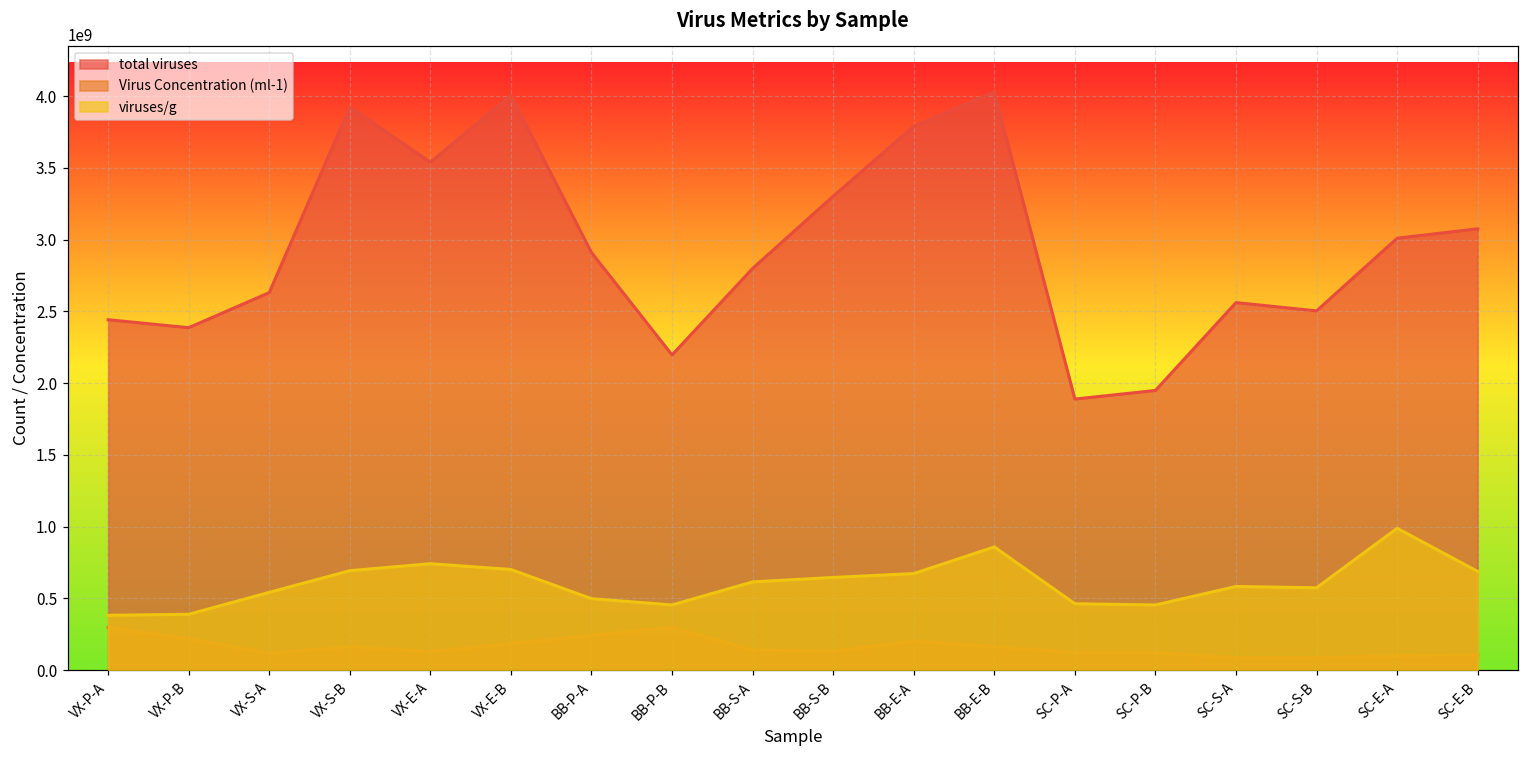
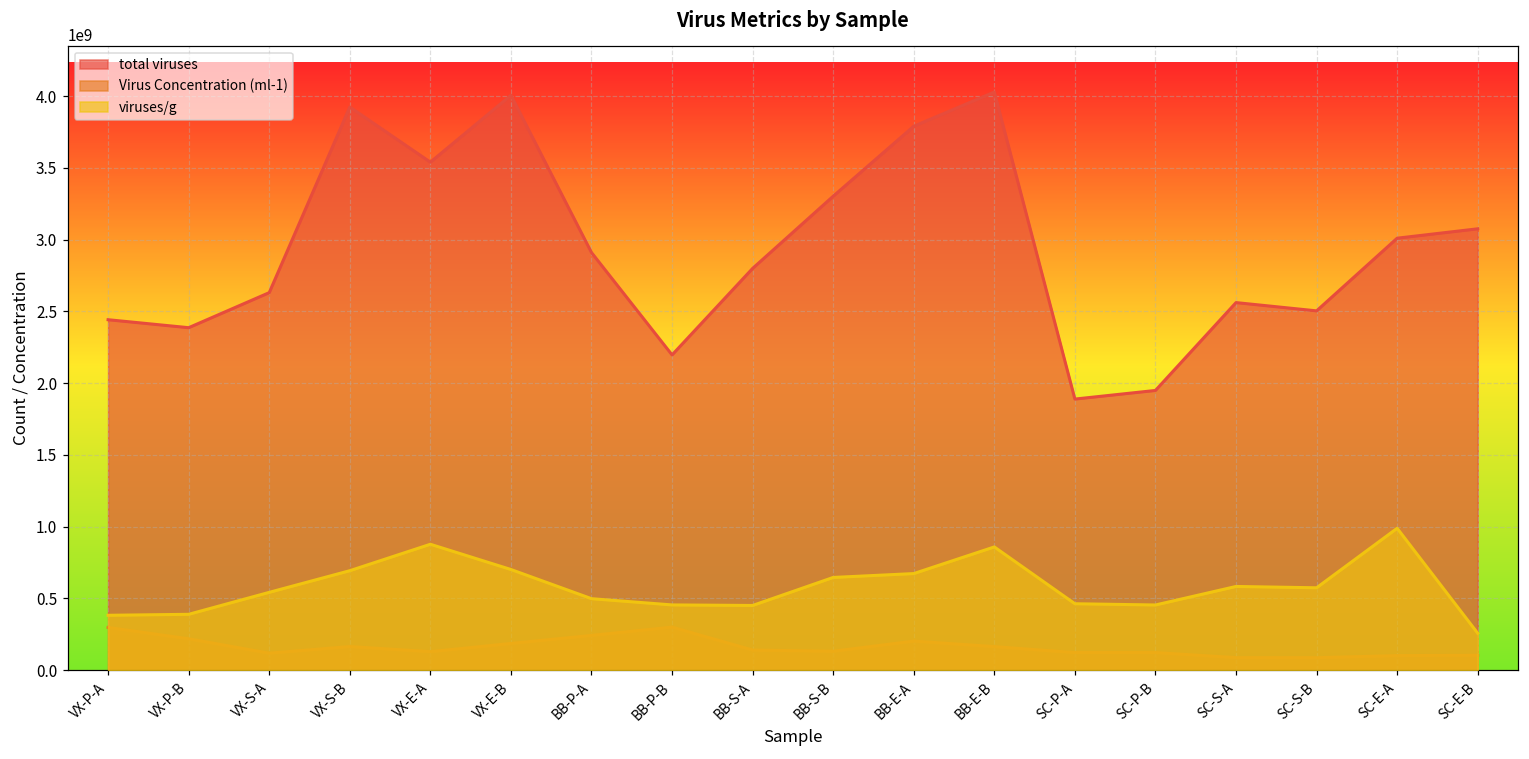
viruses/g, VX-E-A: 740000000 -> 880000000
viruses/g, BB-S-A: 620000000 -> 450000000
viruses/g, SC-E-B: 690000000 -> 260000000
